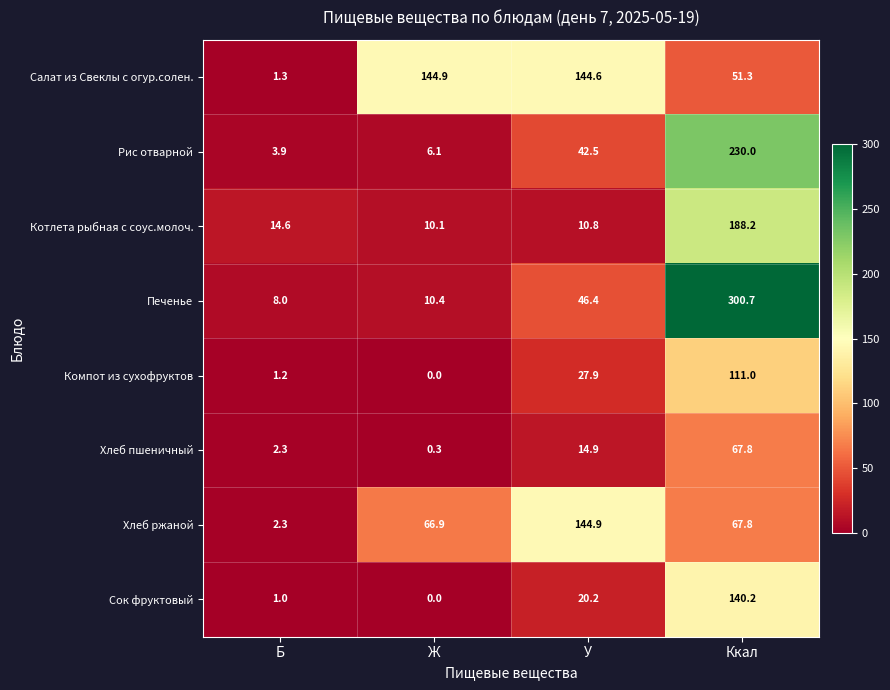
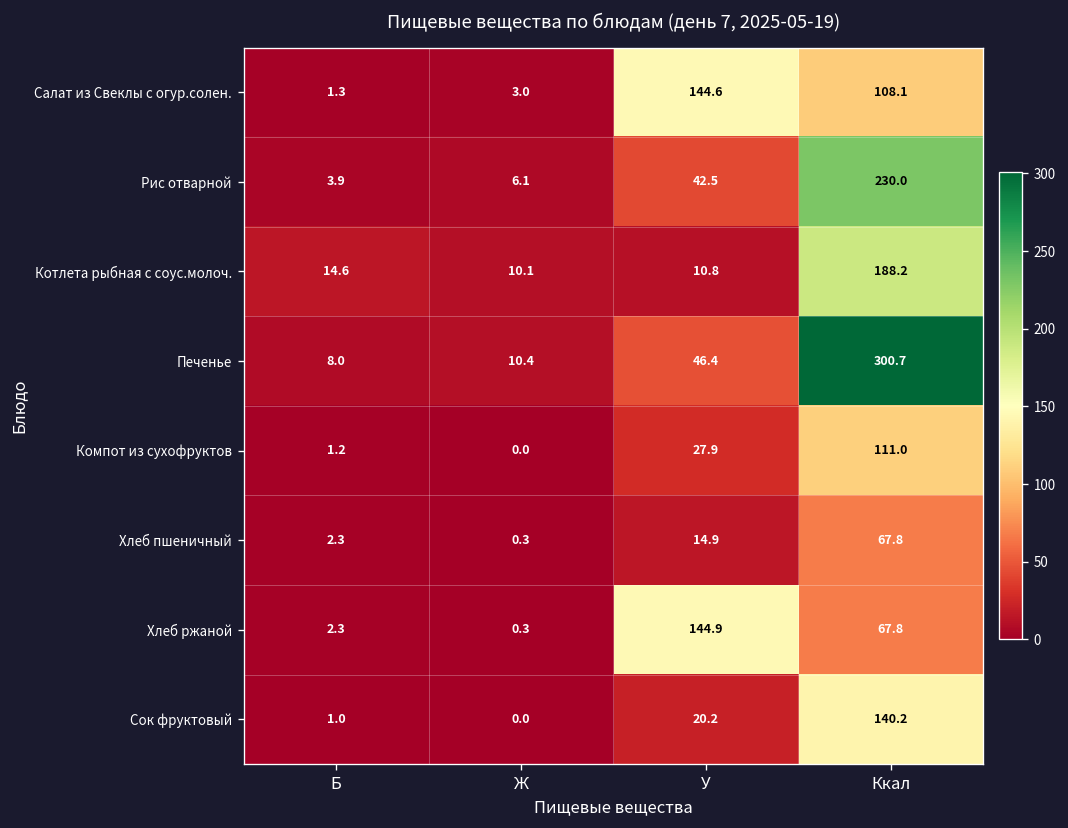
Салат из Свеклы с огур.солен., Ж: 144.9 -> 3.0
Салат из Свеклы с огур.солен., Ккал: 51.3 -> 108.1
Хлеб ржаной, Ж: 66.9 -> 0.3
